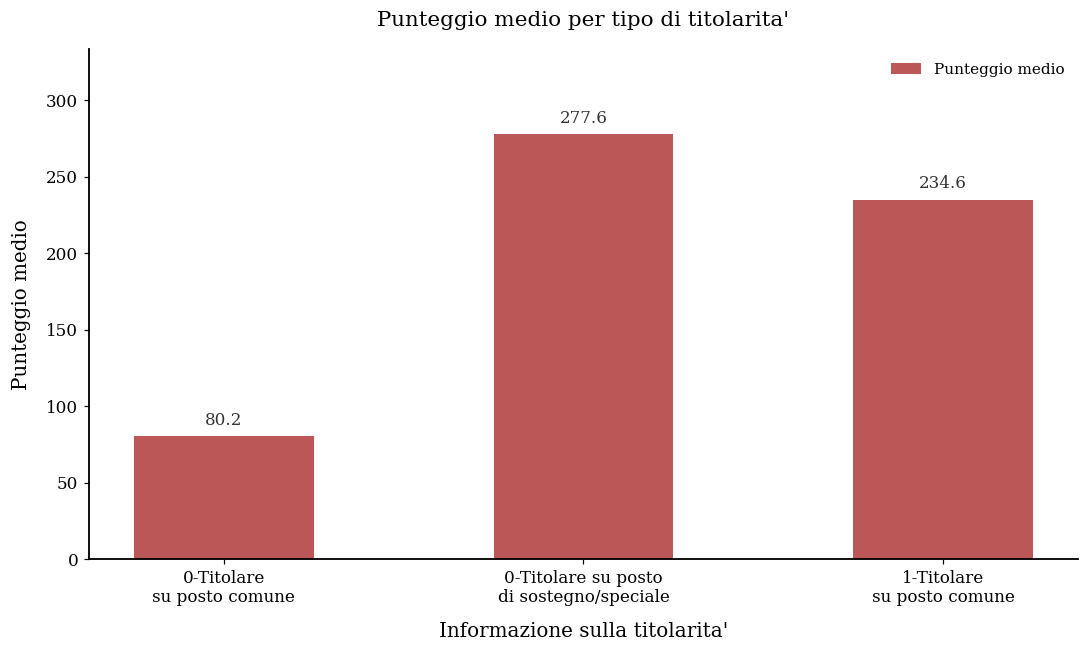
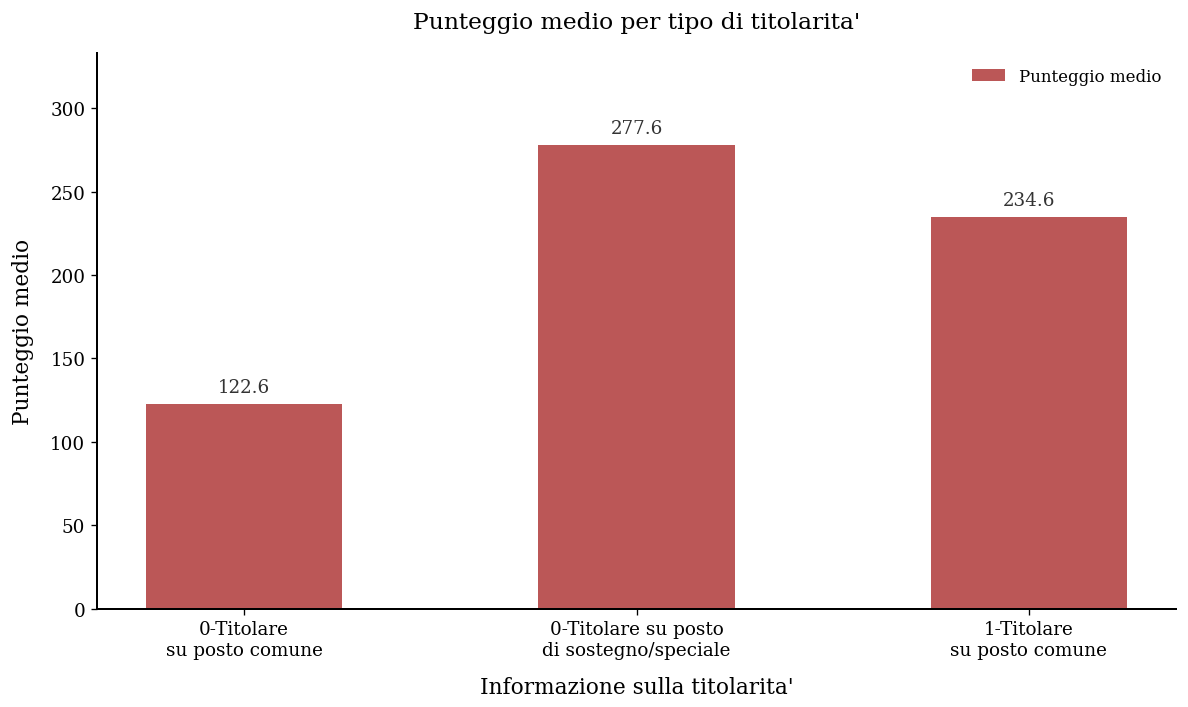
0-Titolare su posto comune: 80.2 -> 122.6
